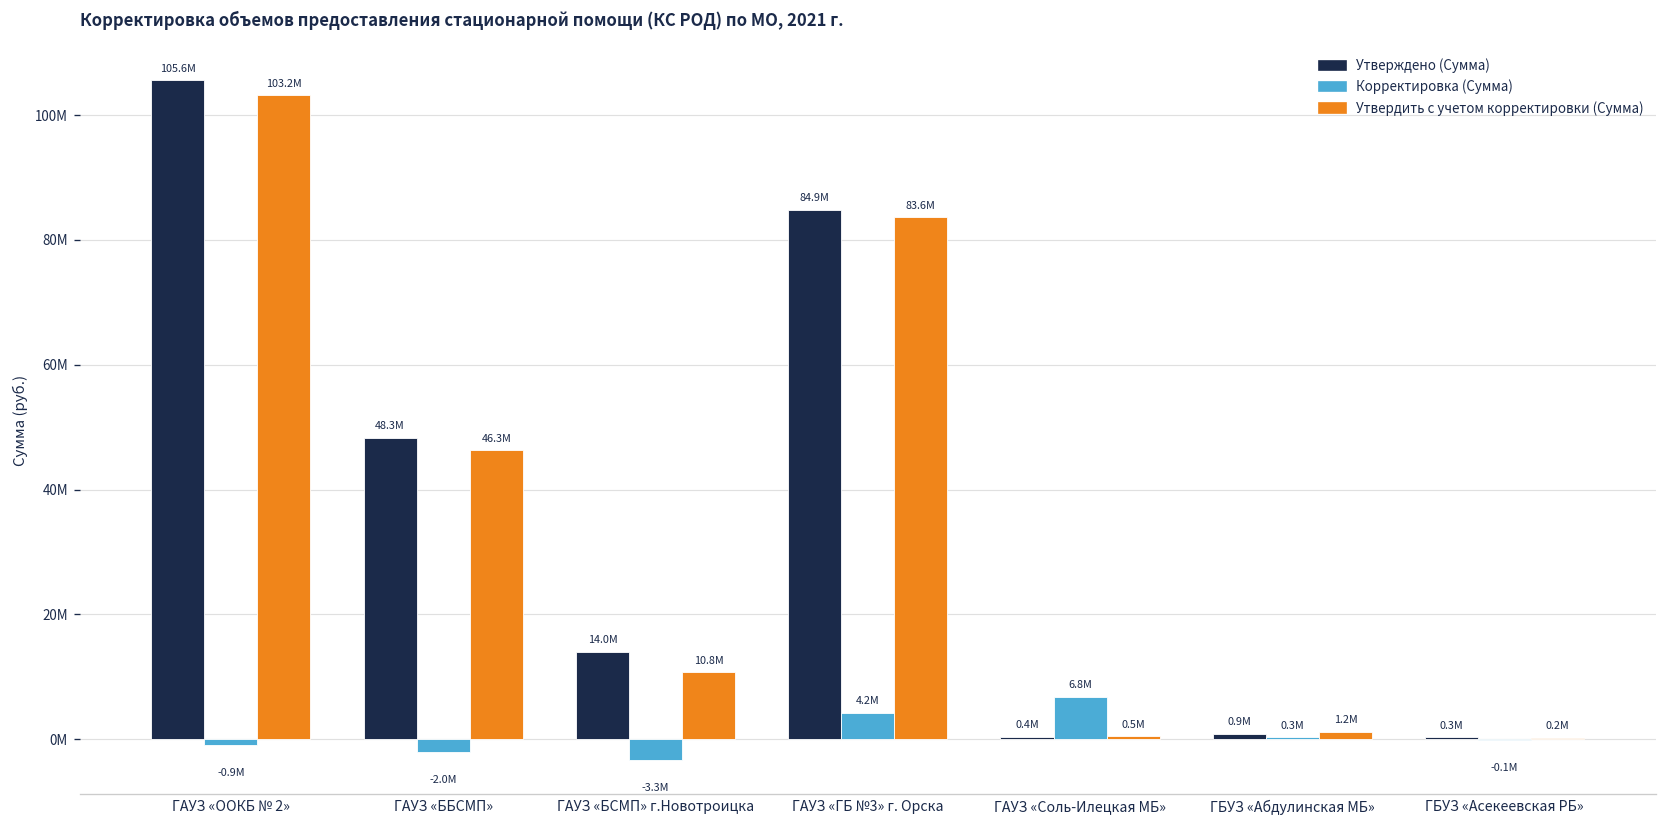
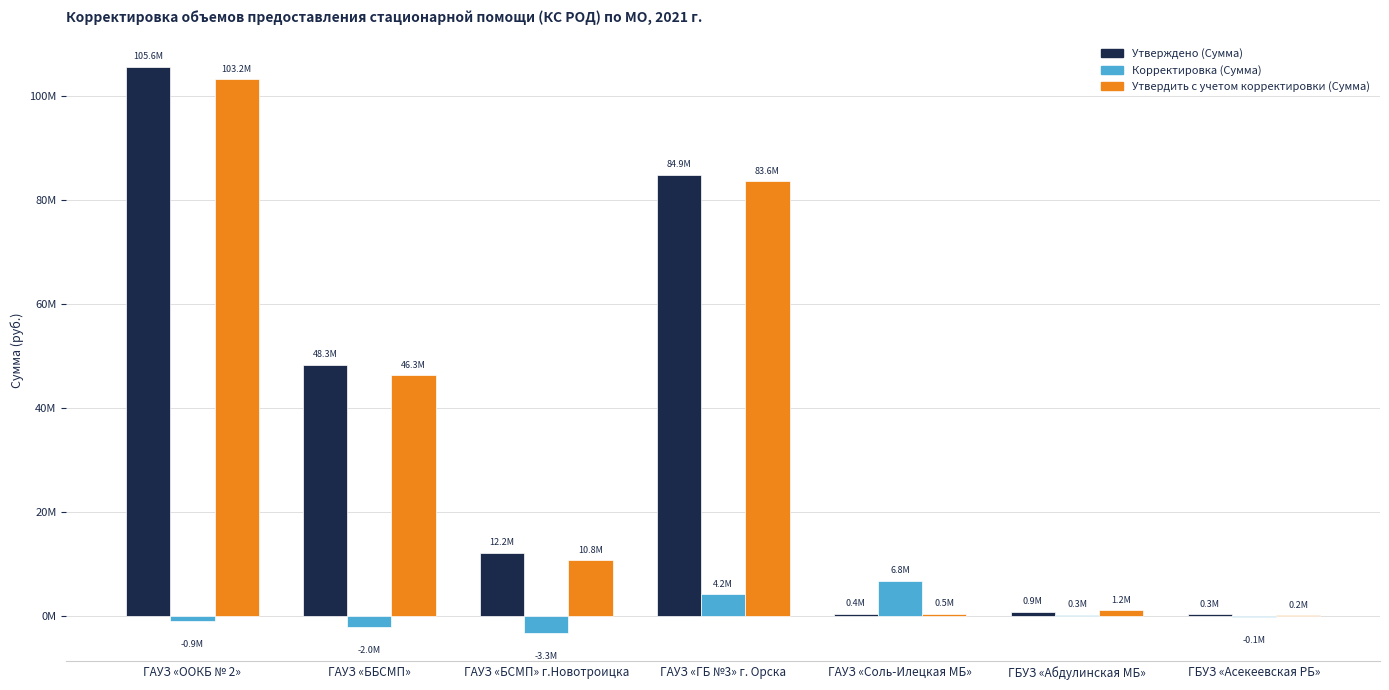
Утверждено (Сумма), ГАУЗ «БСМП» г.Новотроицка: 14.0M -> 12.2M
